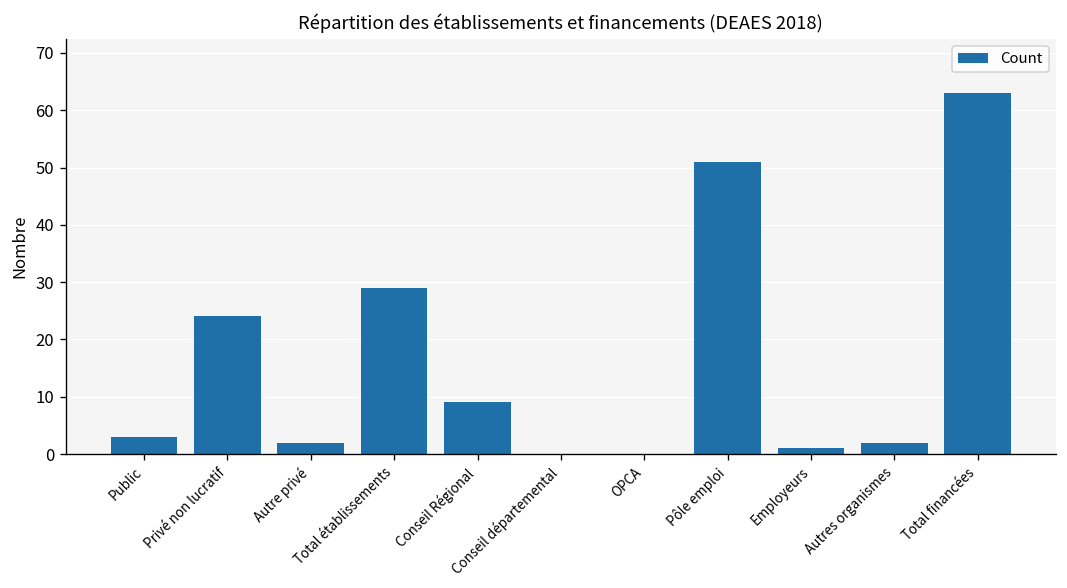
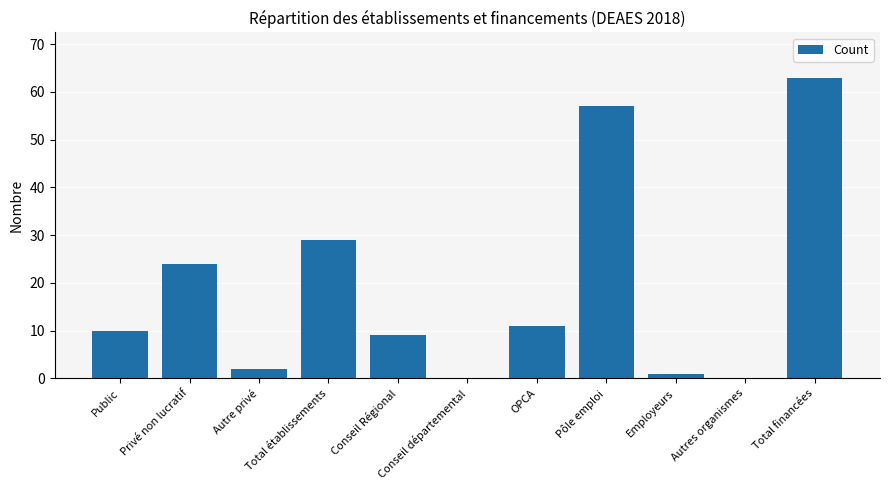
Public: 3 -> 10
OPCA: 0 -> 11
Pôle emploi: 51 -> 57
Autres organismes: 2 -> 0
